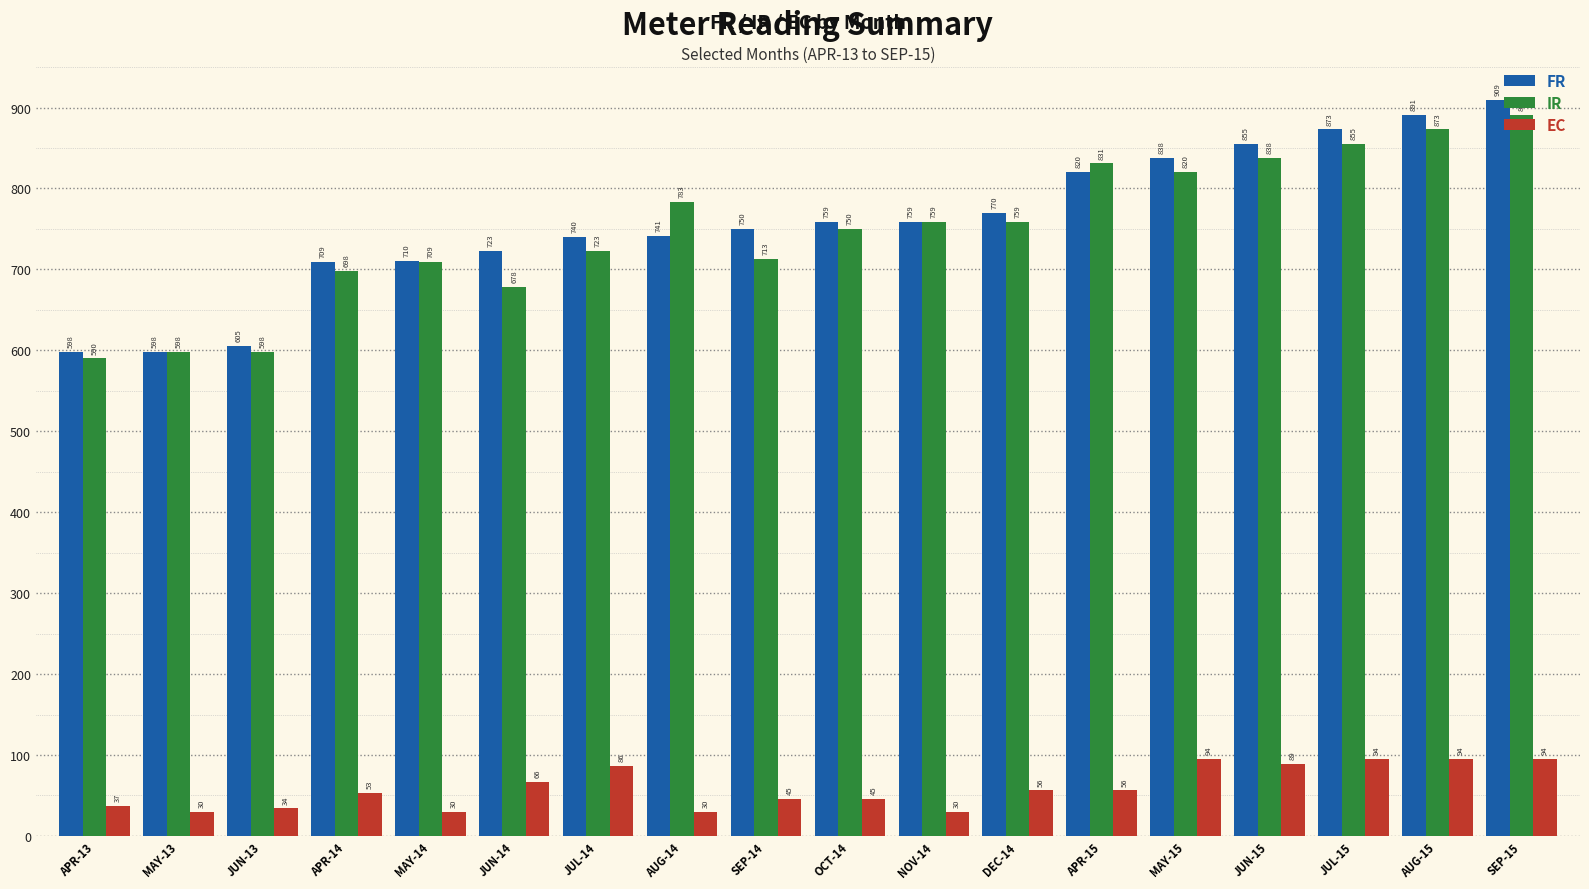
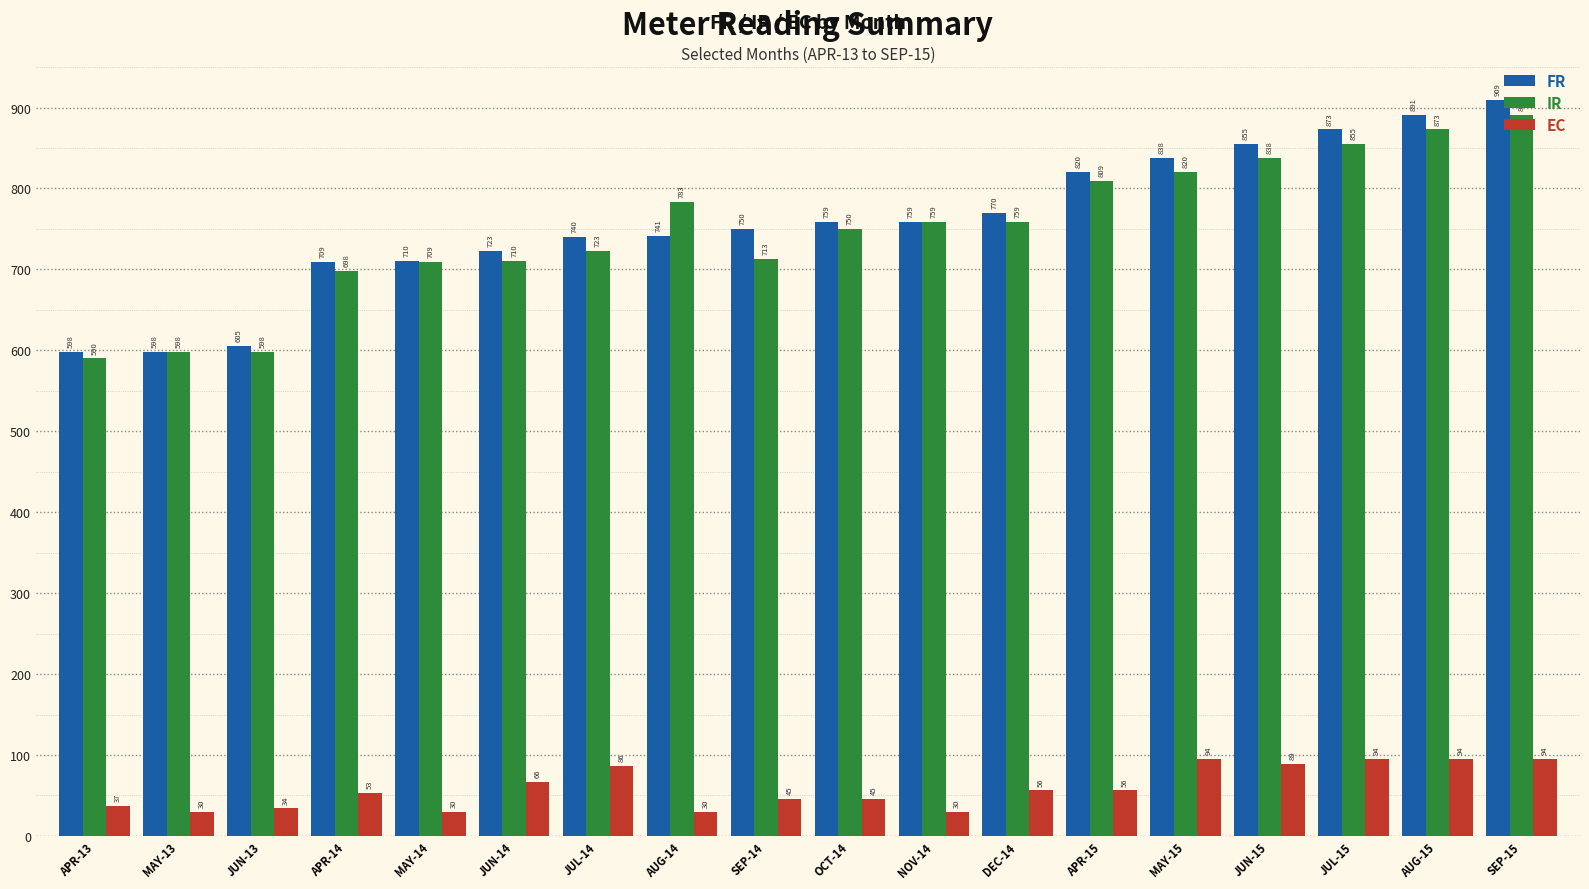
IR, JUN-14: 678 -> 710
IR, APR-15: 831 -> 809
